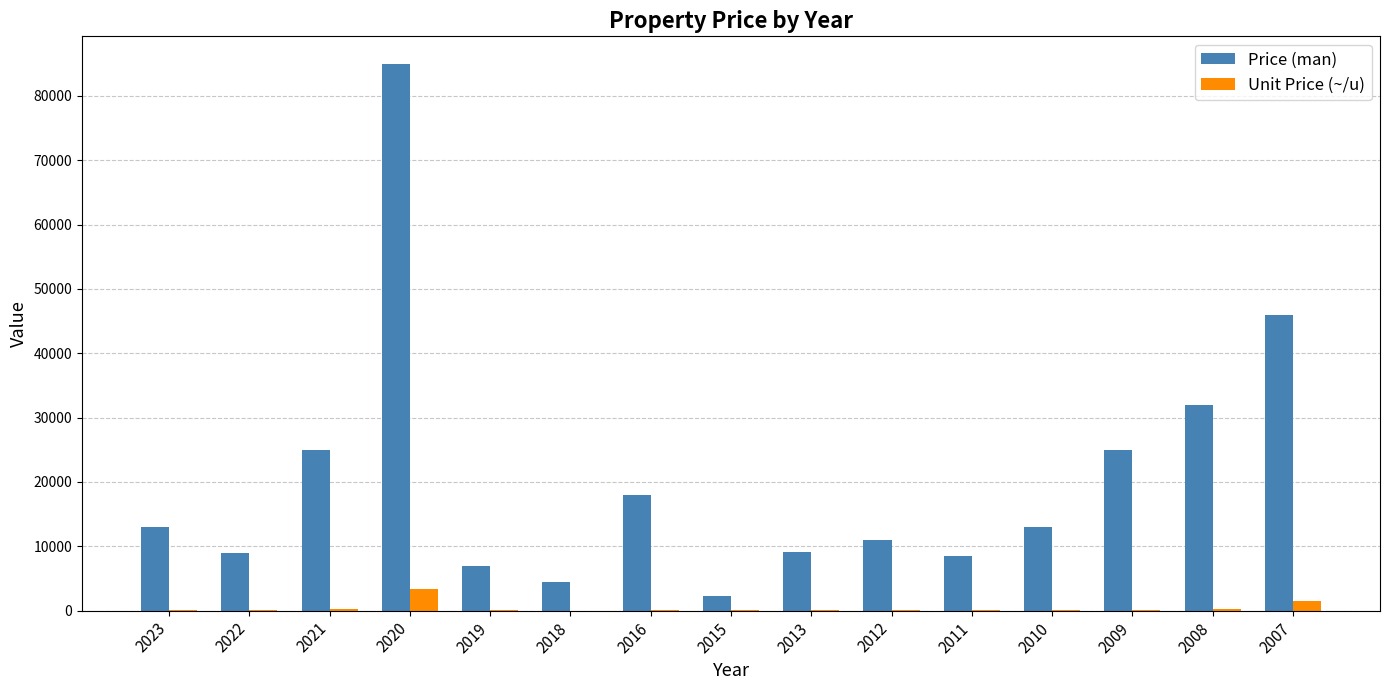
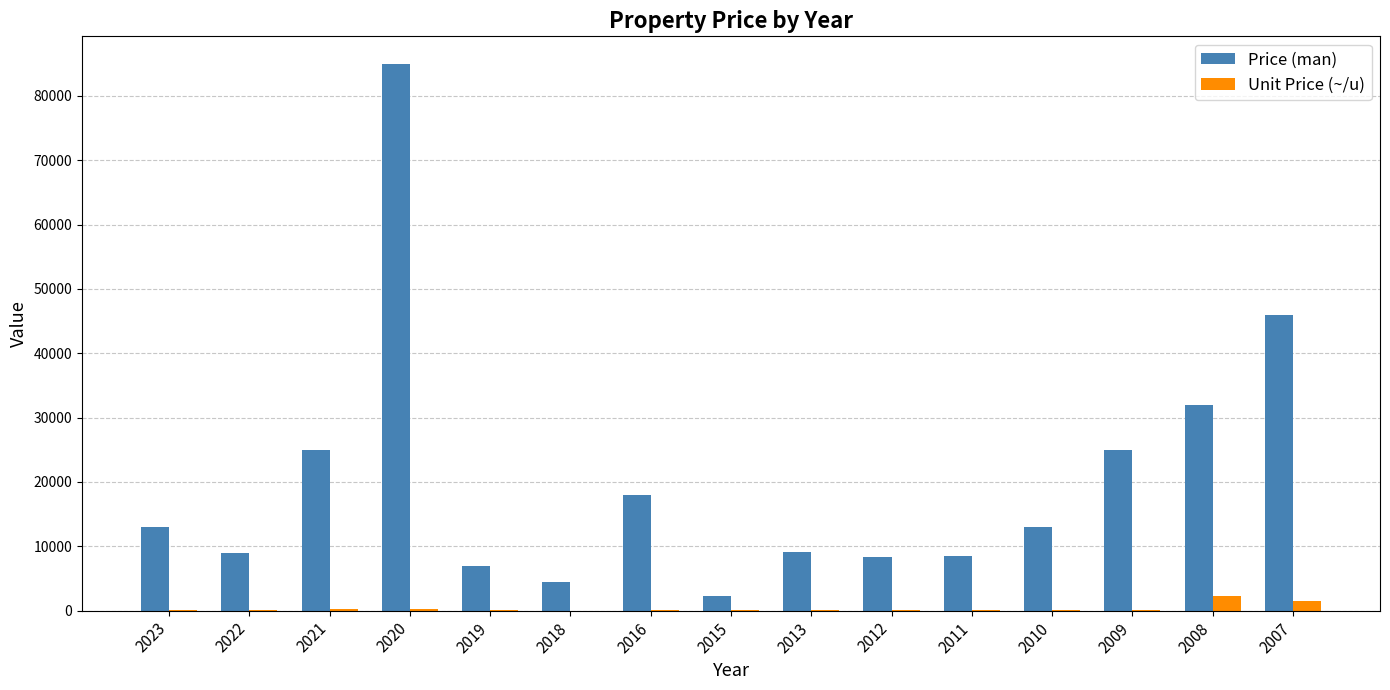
Unit Price (~/u), 2020: 3000 -> 0
Price (man), 2012: 11000 -> 8000
Unit Price (~/u), 2008: 0 -> 2000
